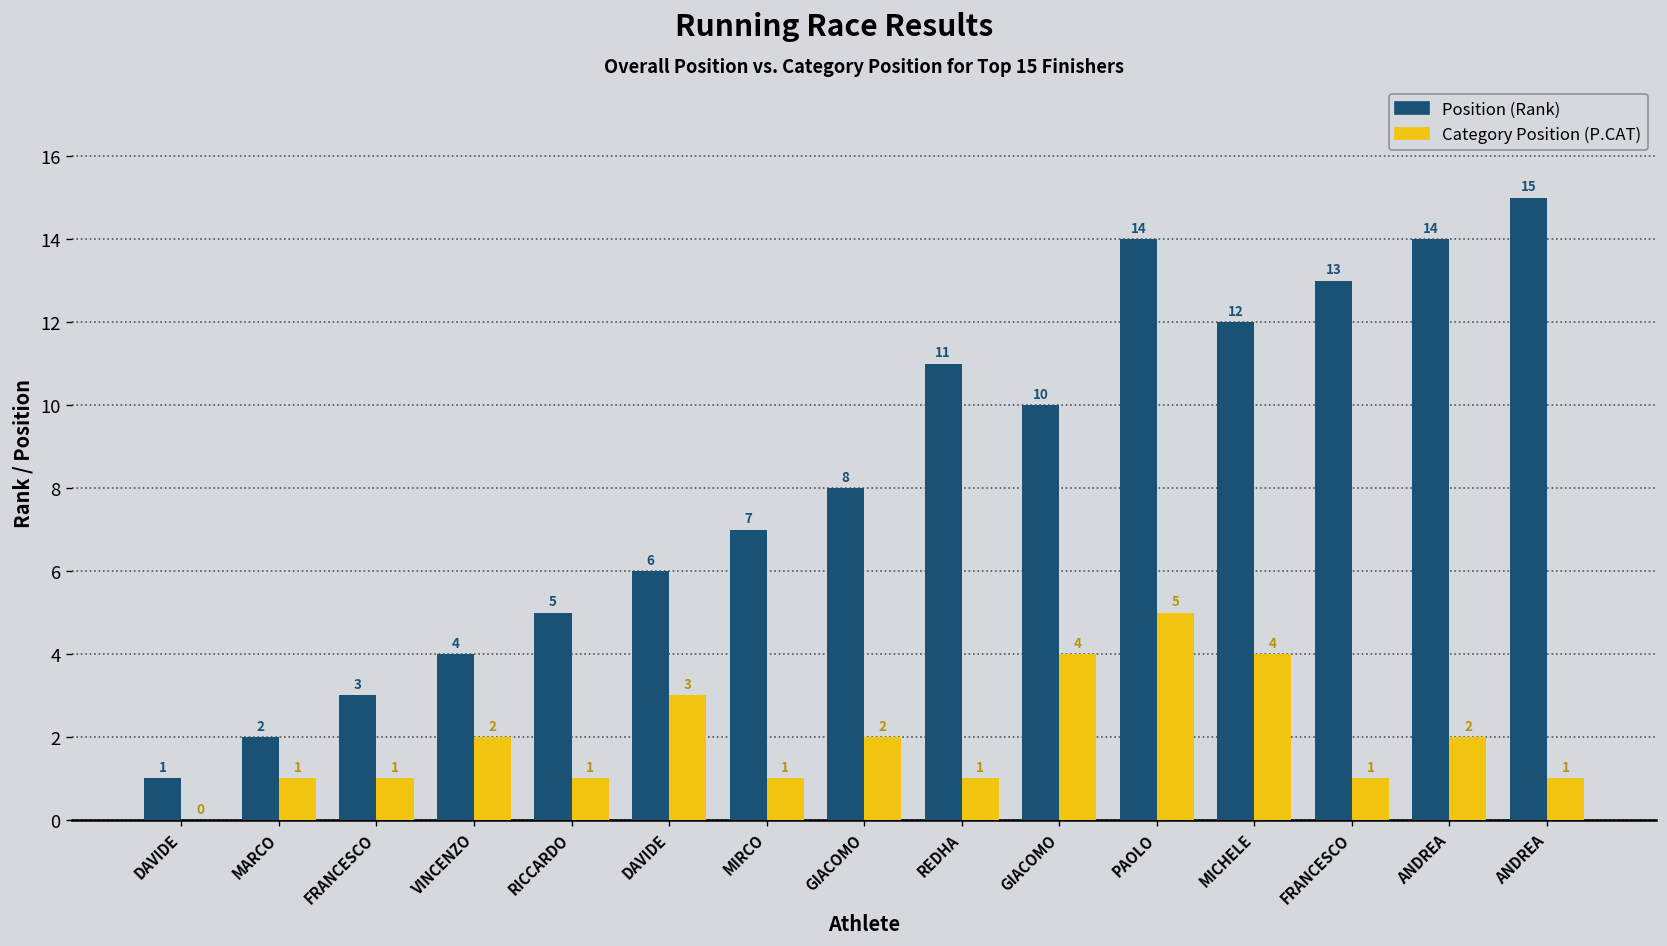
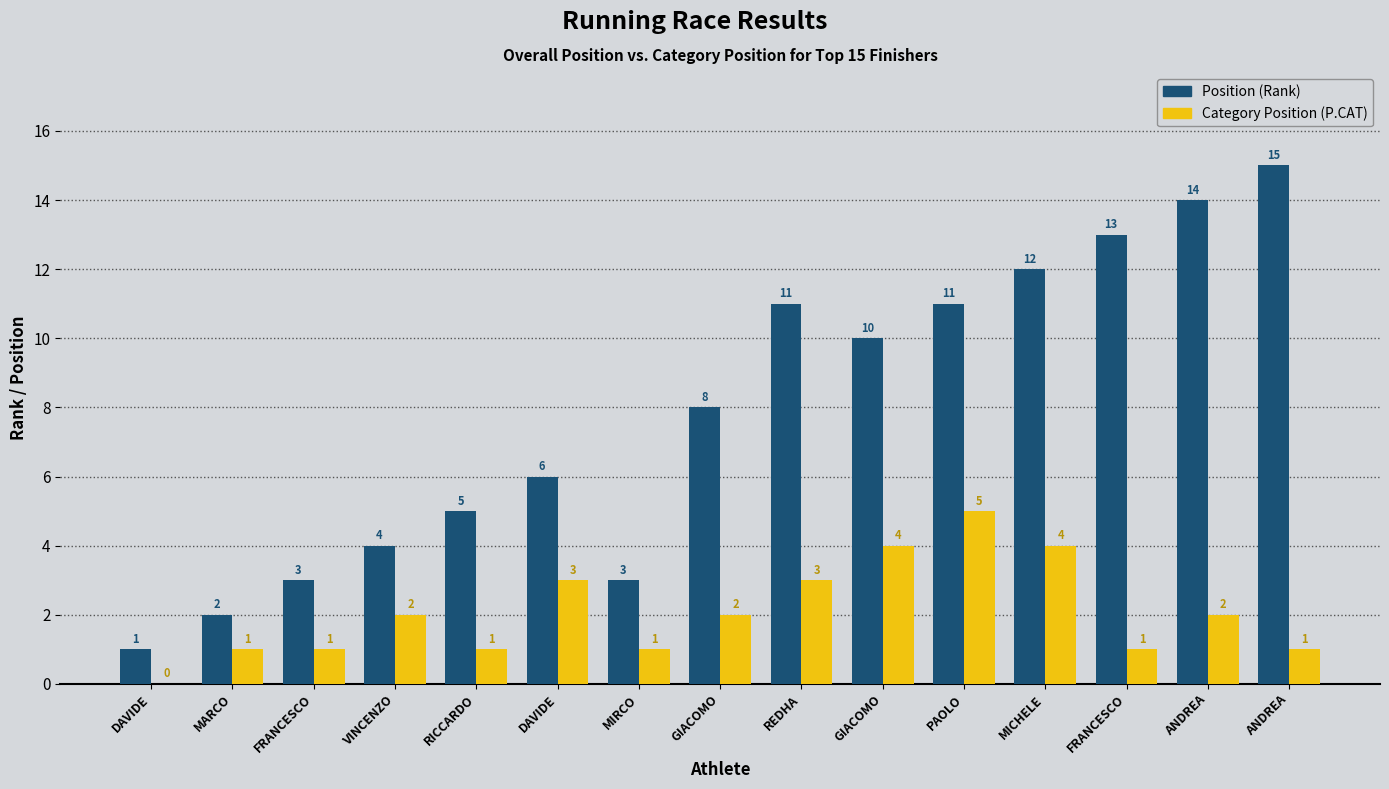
Position (Rank), MIRCO: 7 -> 3
Category Position (P.CAT), REDHA: 1 -> 3
Position (Rank), PAOLO: 14 -> 11
